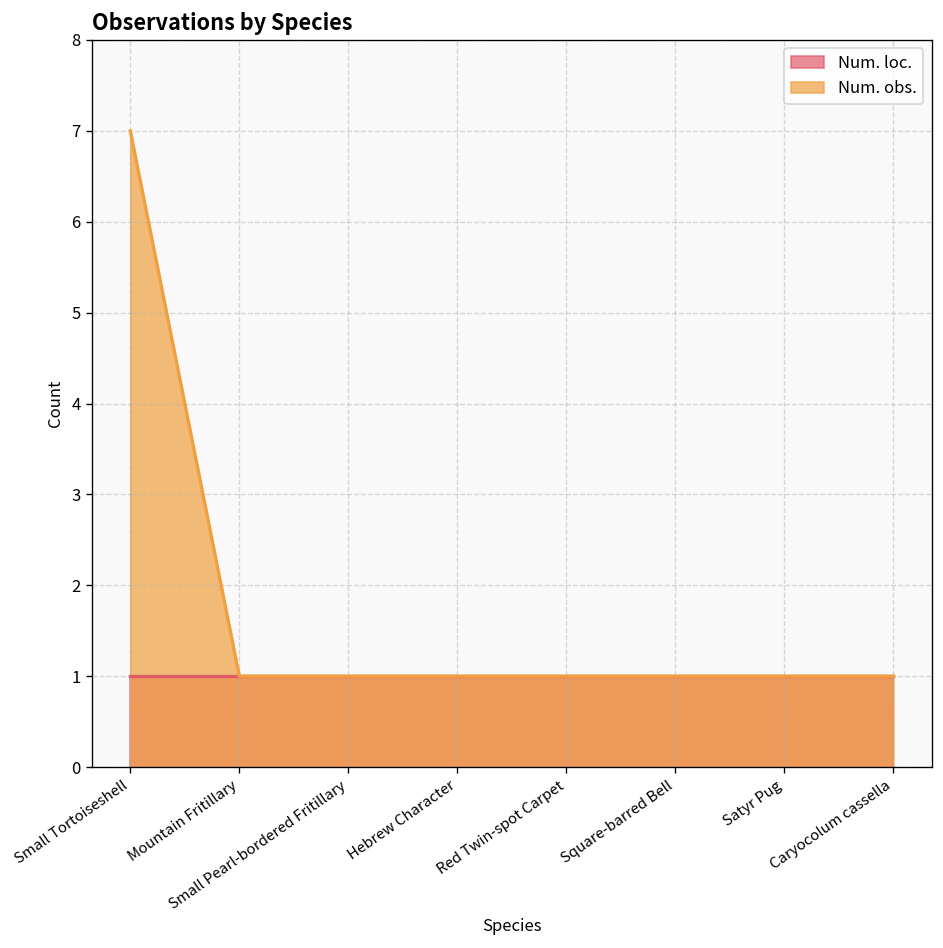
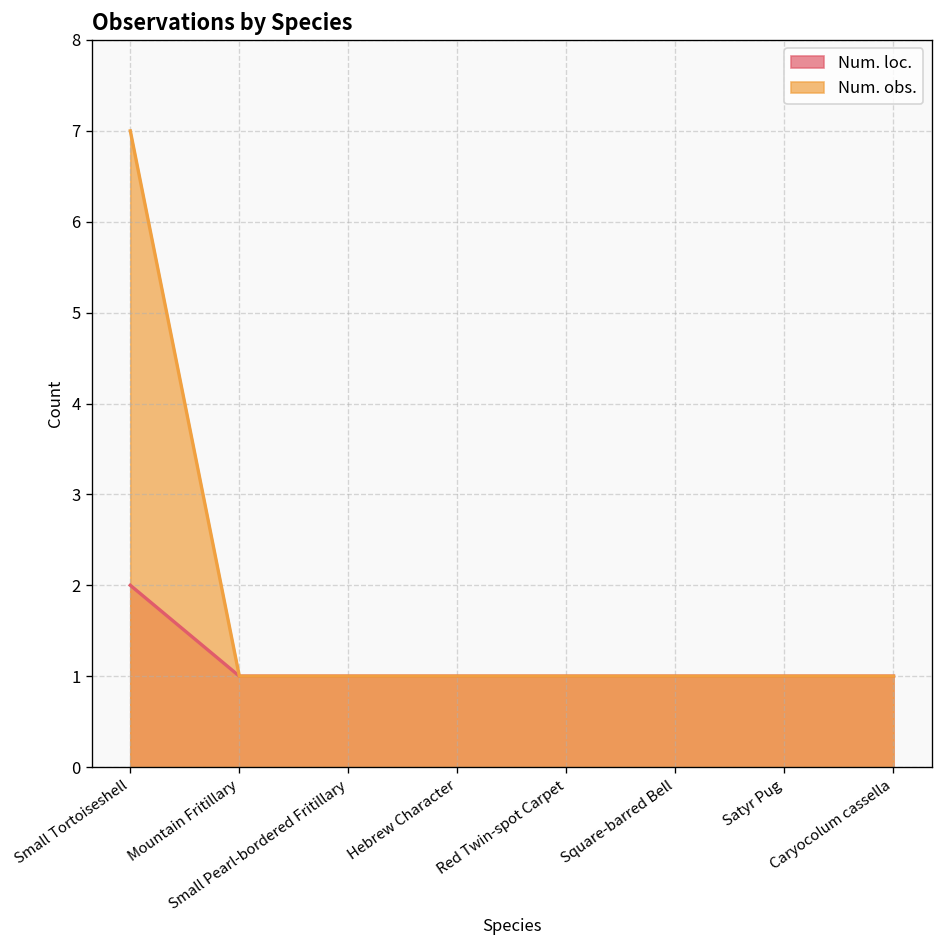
Num. loc., Small Tortoiseshell: 1 -> 2
